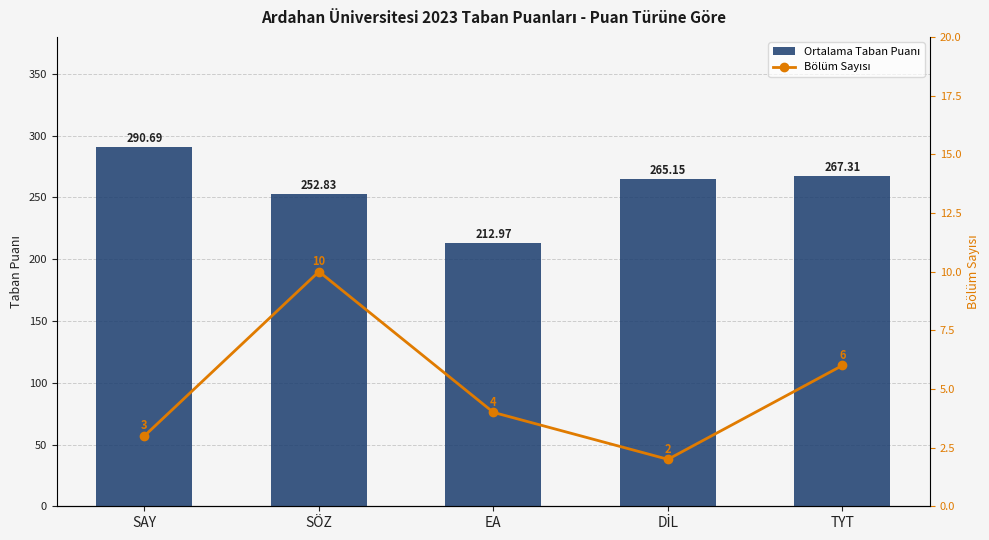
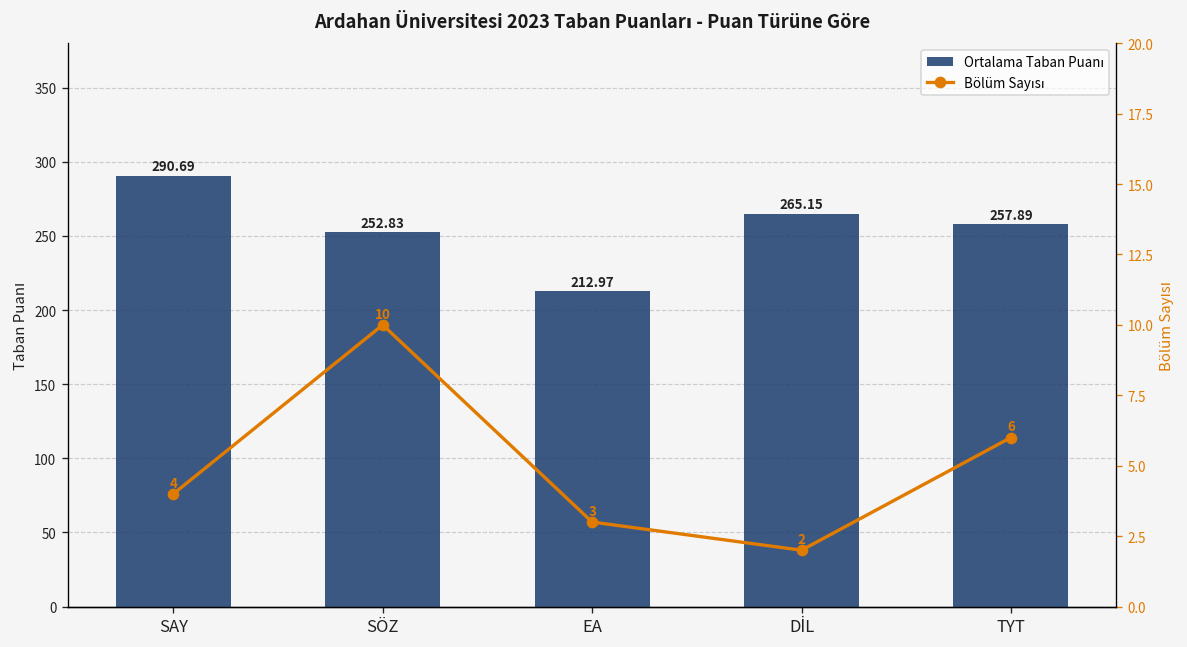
Ortalama Taban Puanı, TYT: 267.31 -> 257.89
Bölüm Sayısı, SAY: 3 -> 4
Bölüm Sayısı, EA: 4 -> 3
